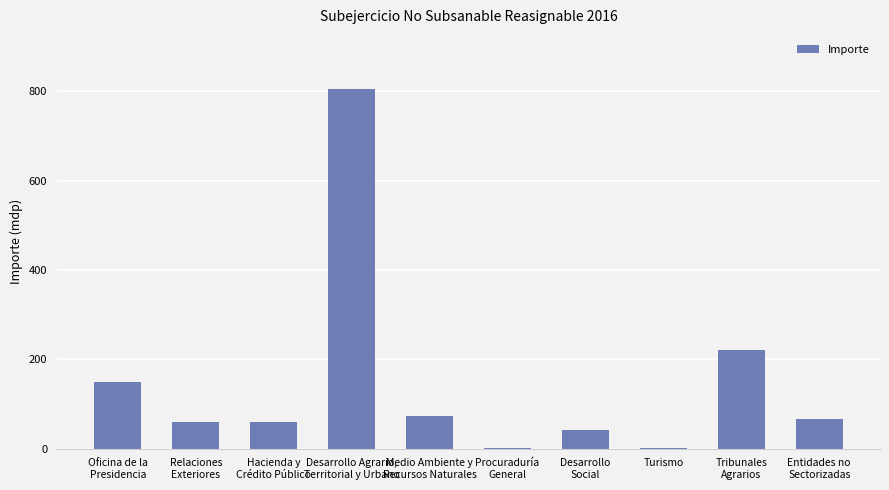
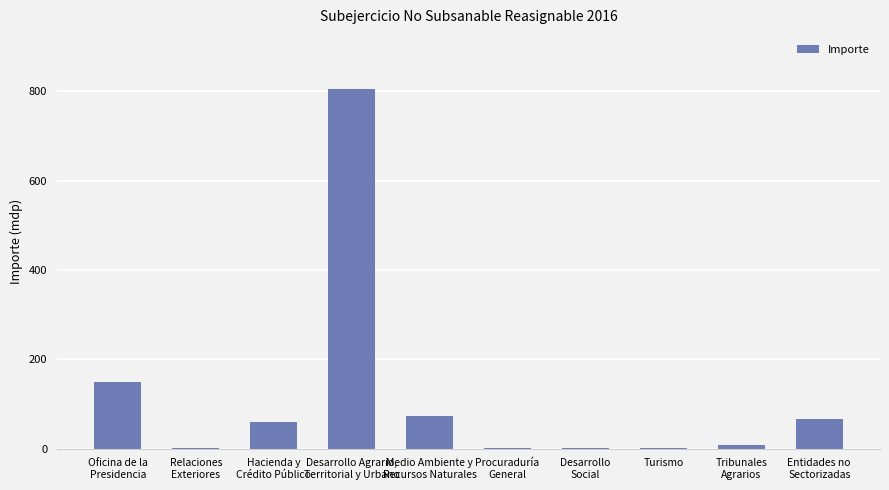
Relaciones Exteriores: 60 -> 0
Desarrollo Social: 40 -> 0
Tribunales Agrarios: 220 -> 10
